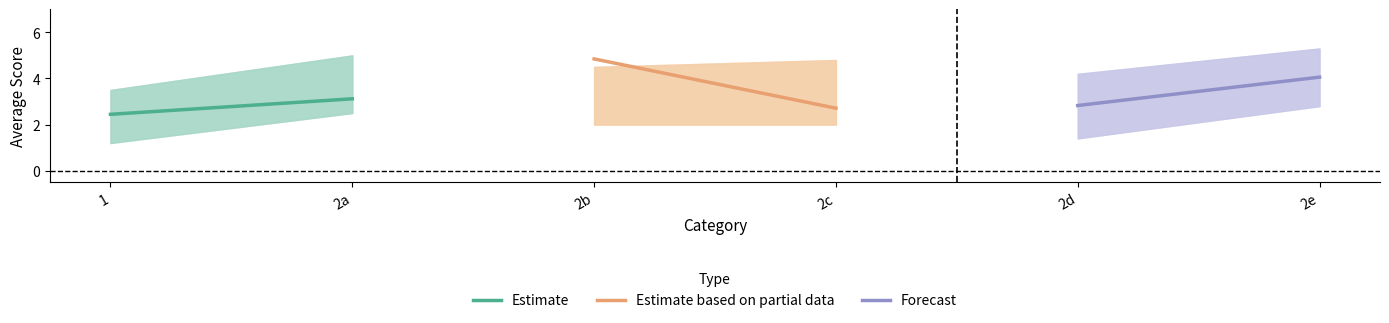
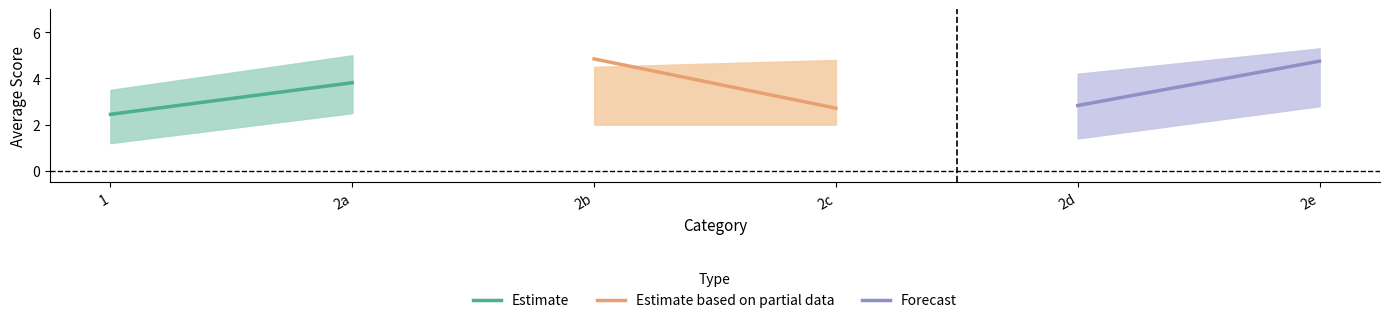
Estimate, 2a: 3.1 -> 3.8
Forecast, 2e: 4.1 -> 4.8
